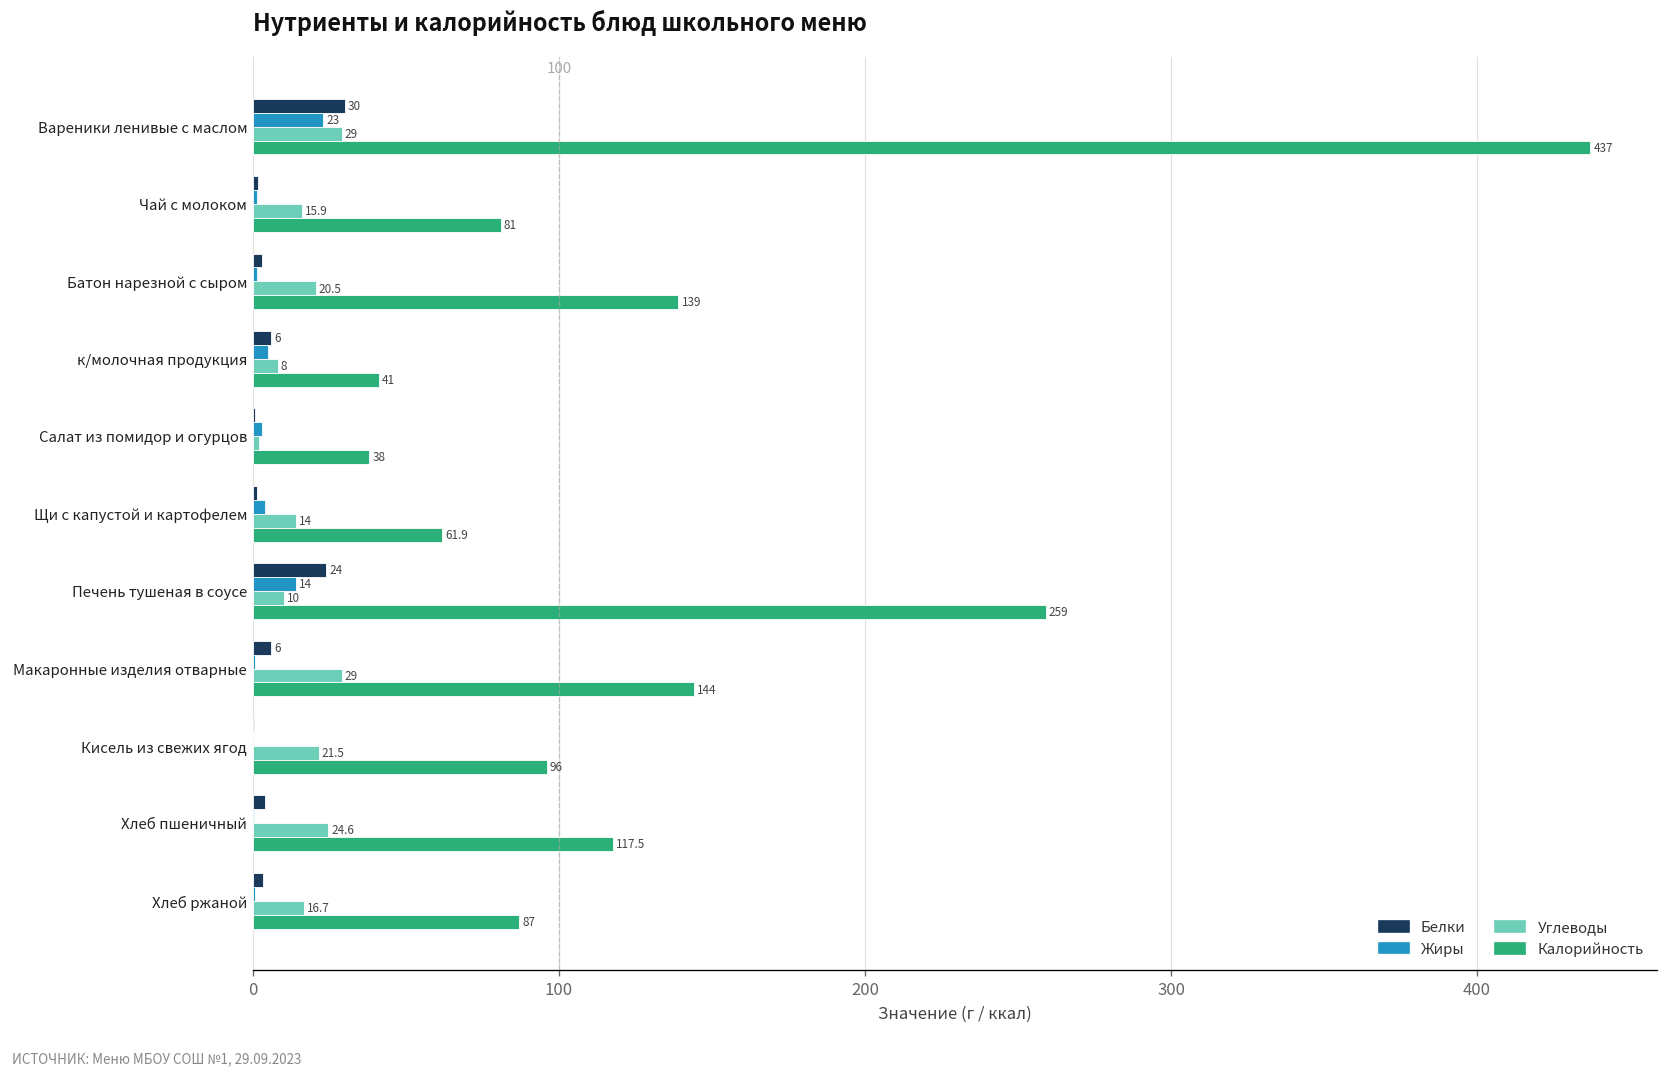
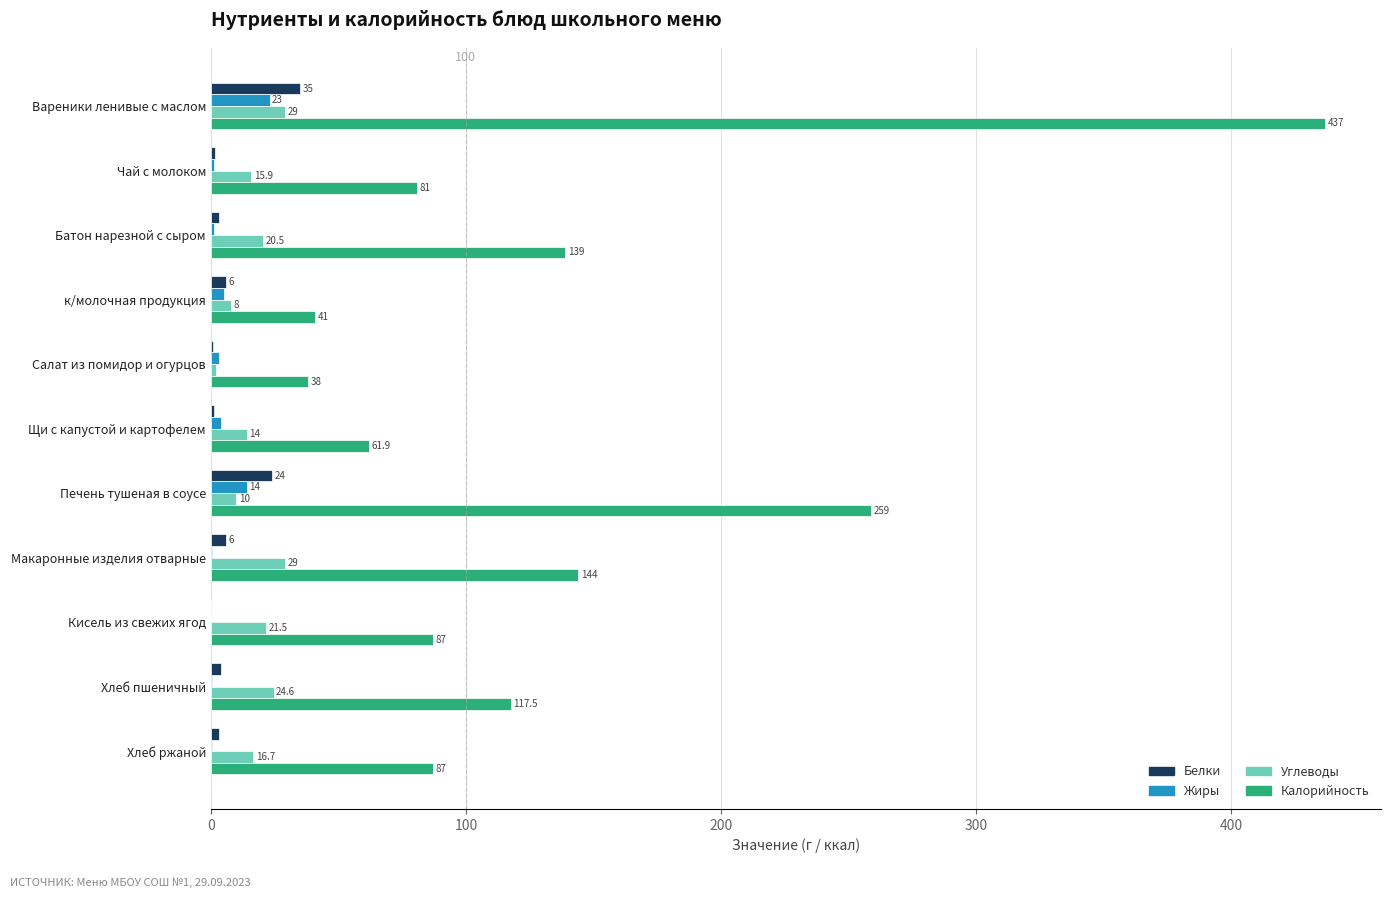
Белки, Вареники ленивые с маслом: 30 -> 35
Калорийность, Кисель из свежих ягод: 96 -> 87
